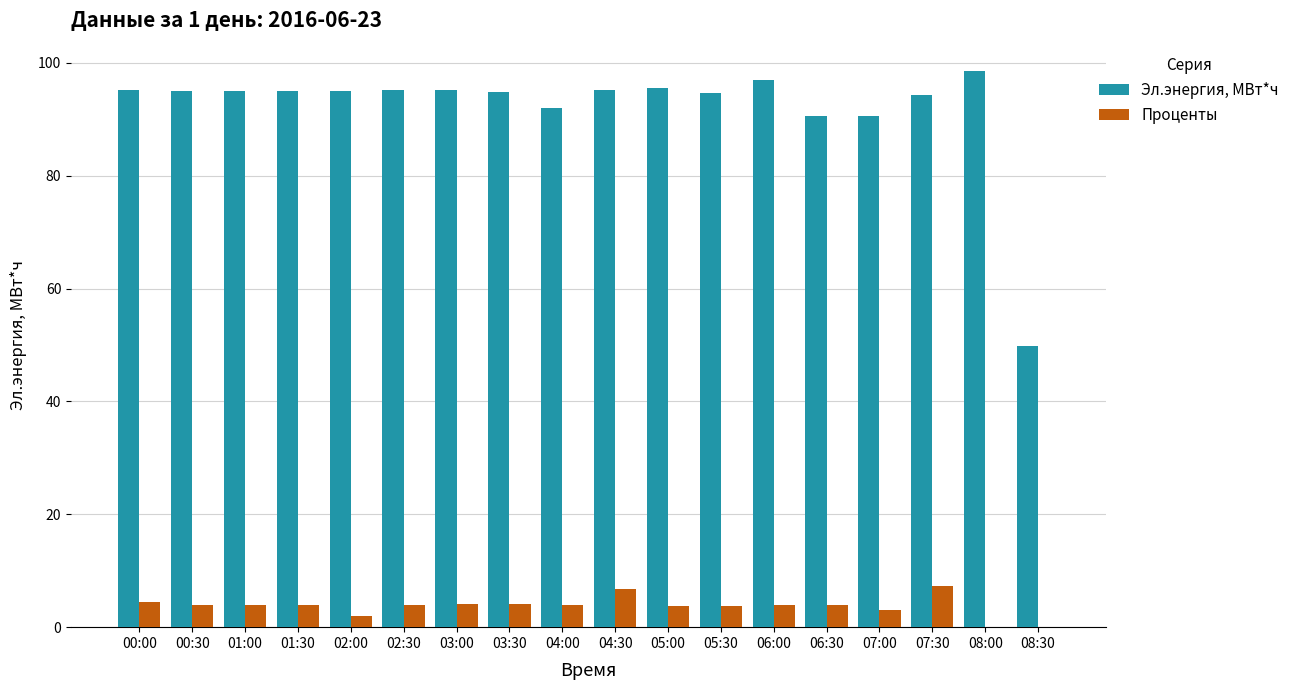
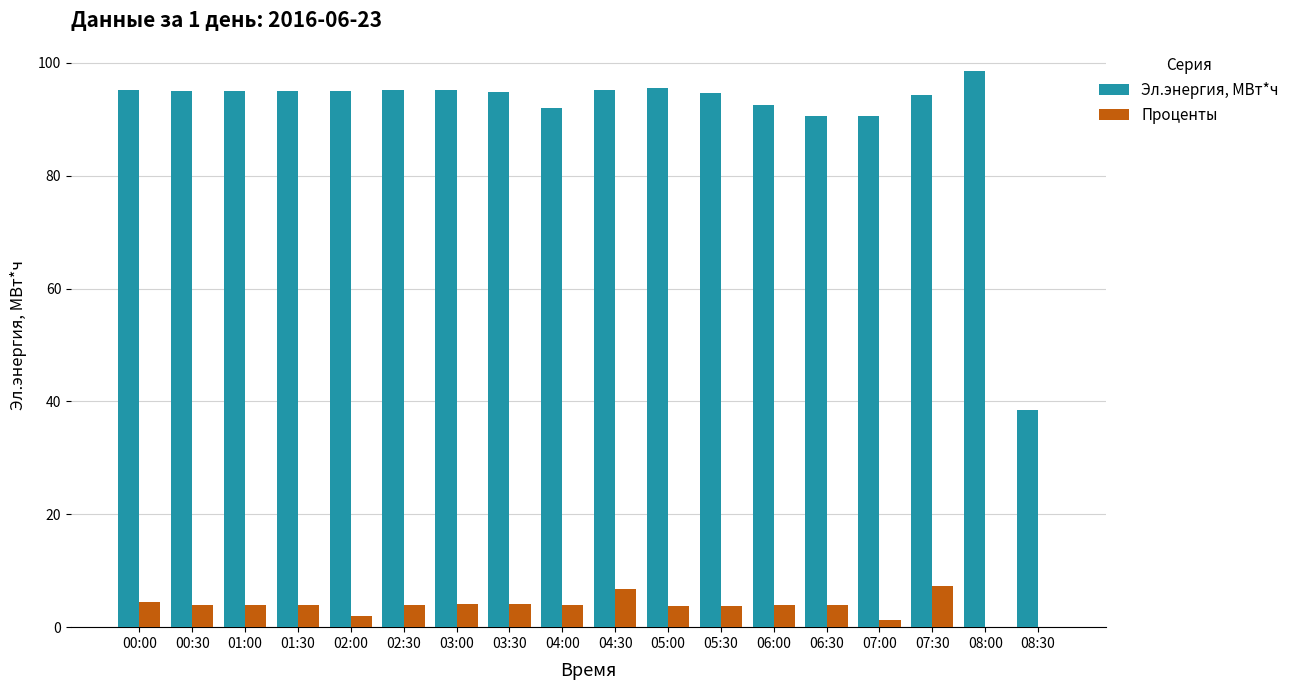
Эл.энергия, МВт*ч, 06:00: 97 -> 93
Проценты, 07:00: 3 -> 1
Эл.энергия, МВт*ч, 08:30: 50 -> 38
